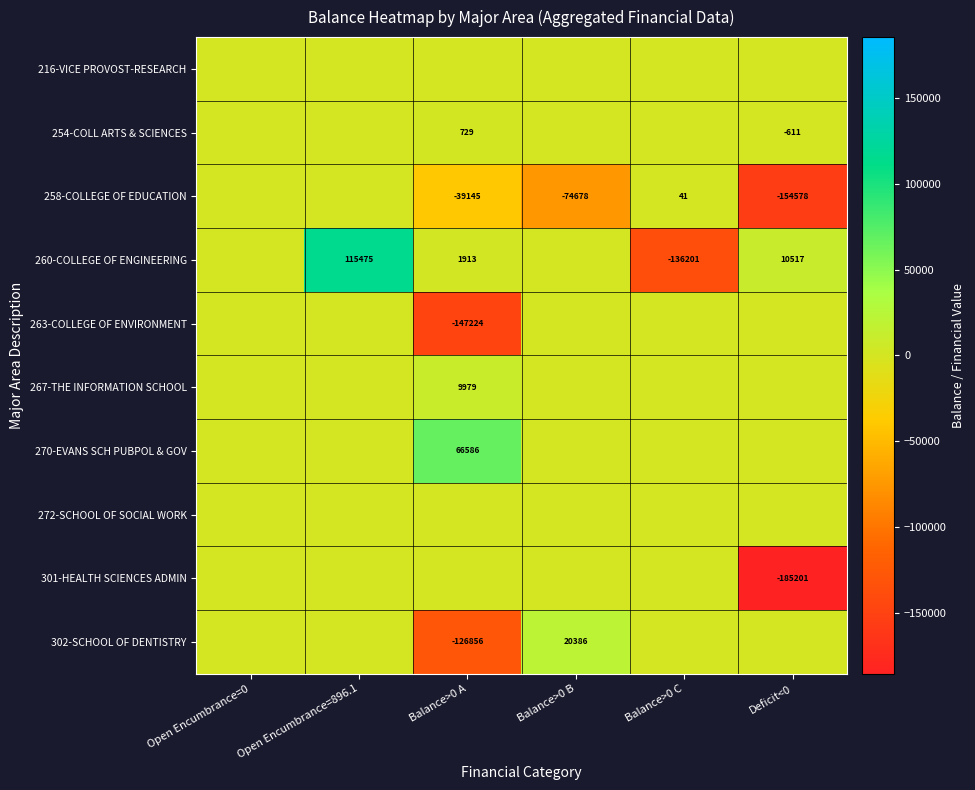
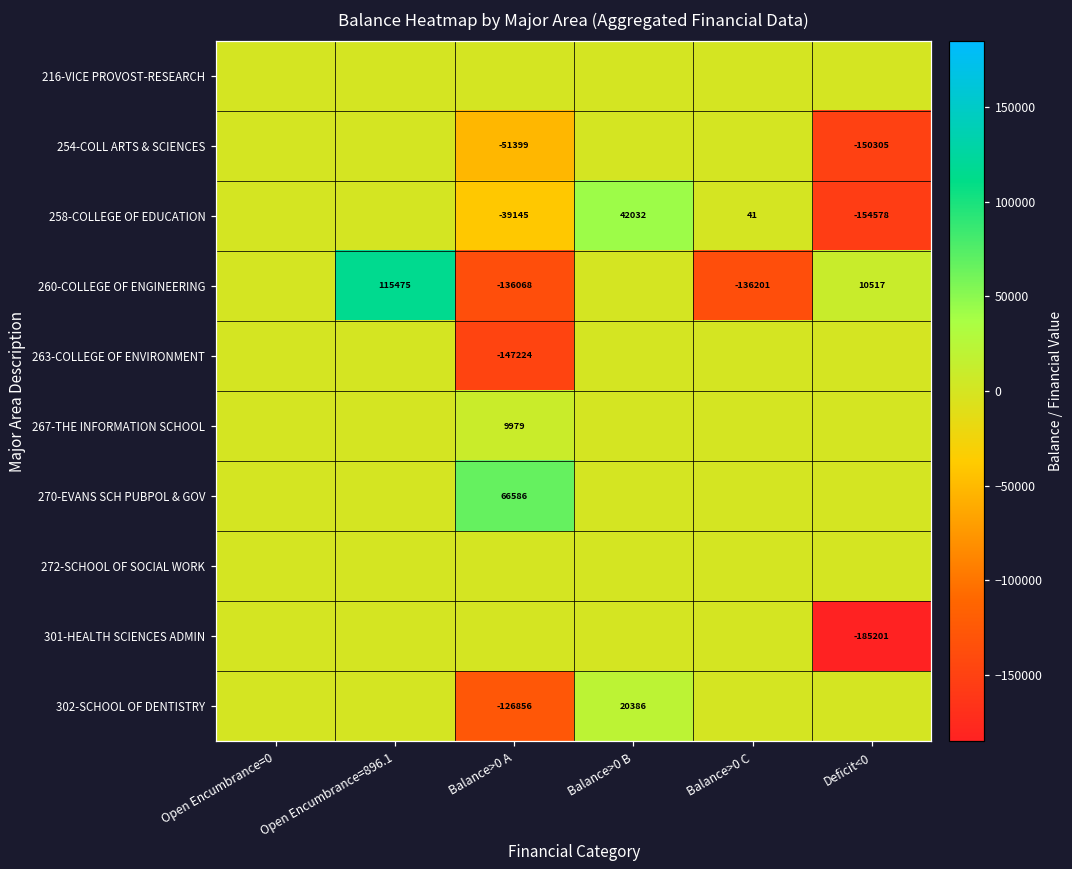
254-COLL ARTS & SCIENCES, Balance>0 A: 729 -> -51399
254-COLL ARTS & SCIENCES, Deficit<0: -611 -> -150305
258-COLLEGE OF EDUCATION, Balance>0 B: -74678 -> 42032
260-COLLEGE OF ENGINEERING, Balance>0 A: 1913 -> -136068
